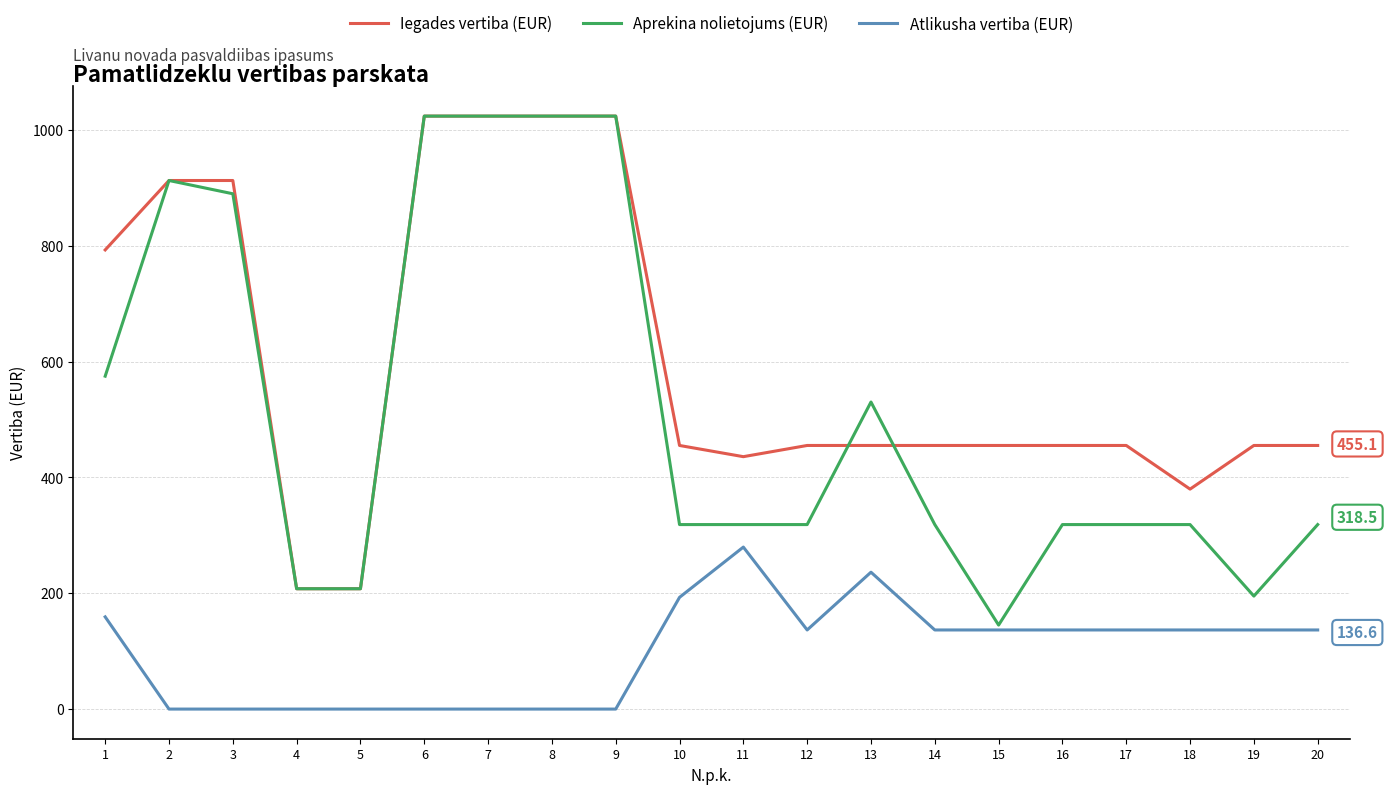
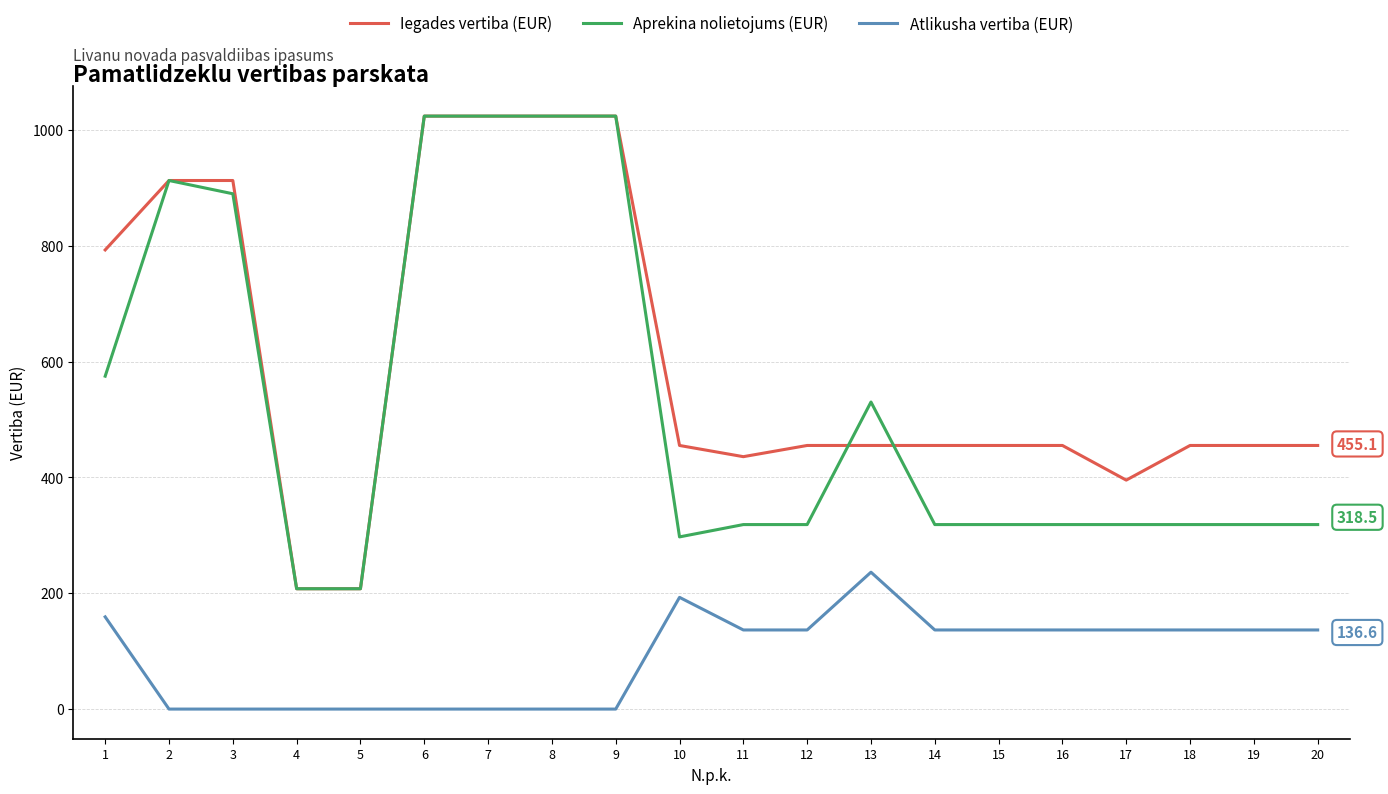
Aprekina nolietojums (EUR), 10: 320 -> 300
Atlikusha vertiba (EUR), 11: 280 -> 140
Aprekina nolietojums (EUR), 15: 150 -> 320
Iegades vertiba (EUR), 17: 460 -> 400
Iegades vertiba (EUR), 18: 380 -> 460
Aprekina nolietojums (EUR), 19: 200 -> 320
